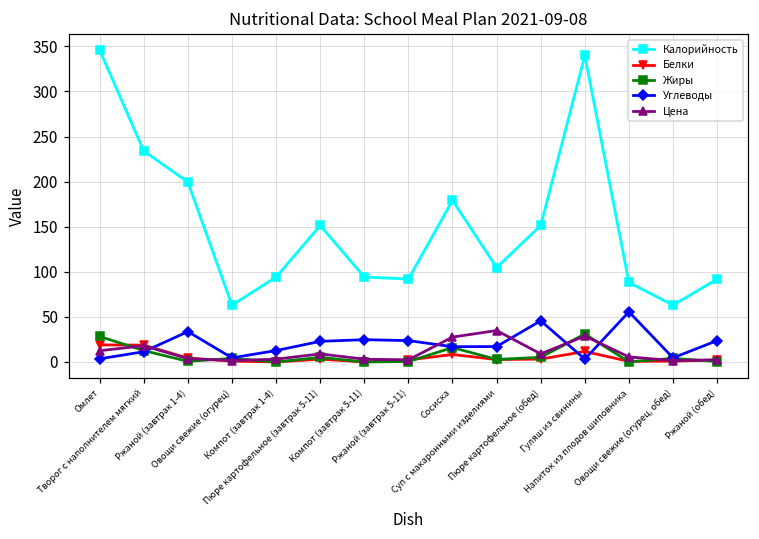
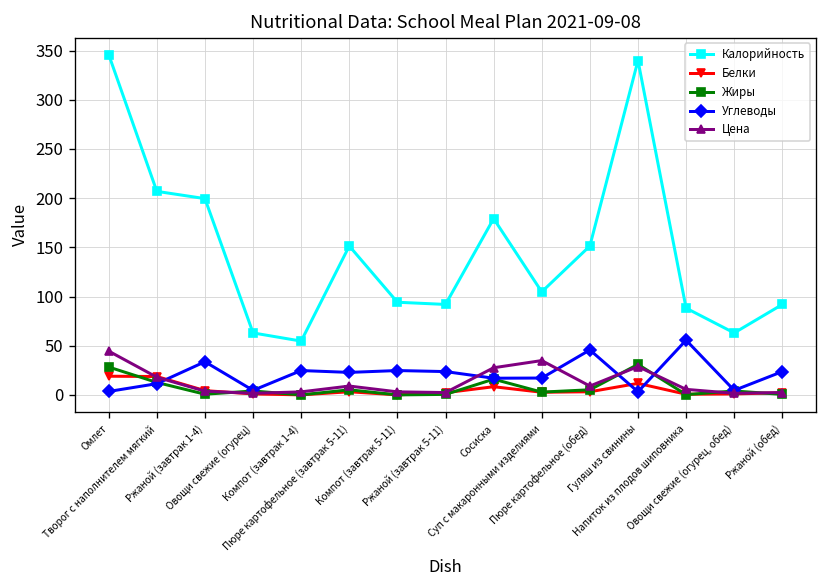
Цена, Омлет: 10 -> 40
Калорийность, Творог с наполнителем мягкий: 230 -> 210
Калорийность, Компот (завтрак 1-4): 90 -> 50
Углеводы, Компот (завтрак 1-4): 10 -> 20
